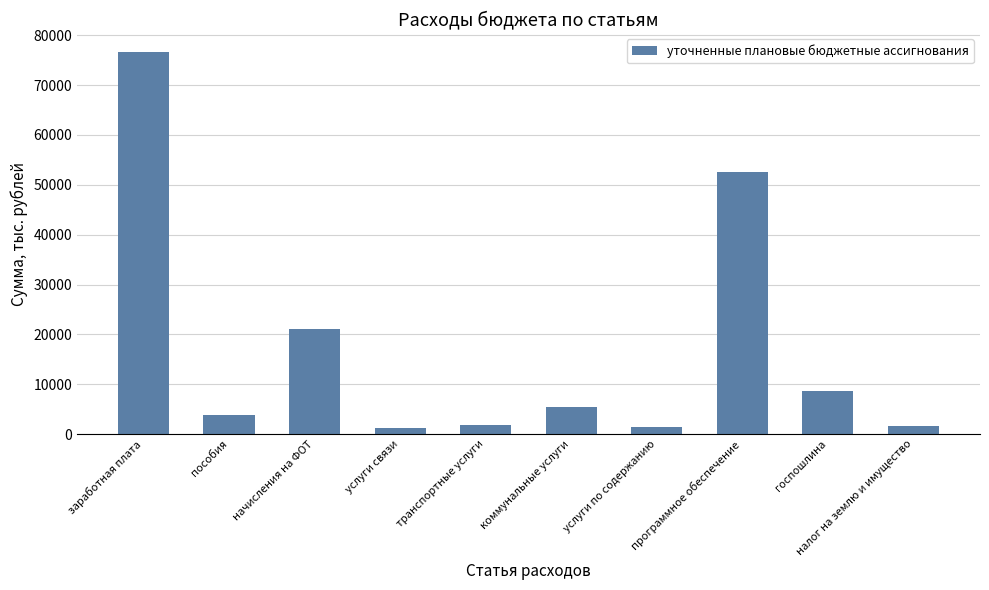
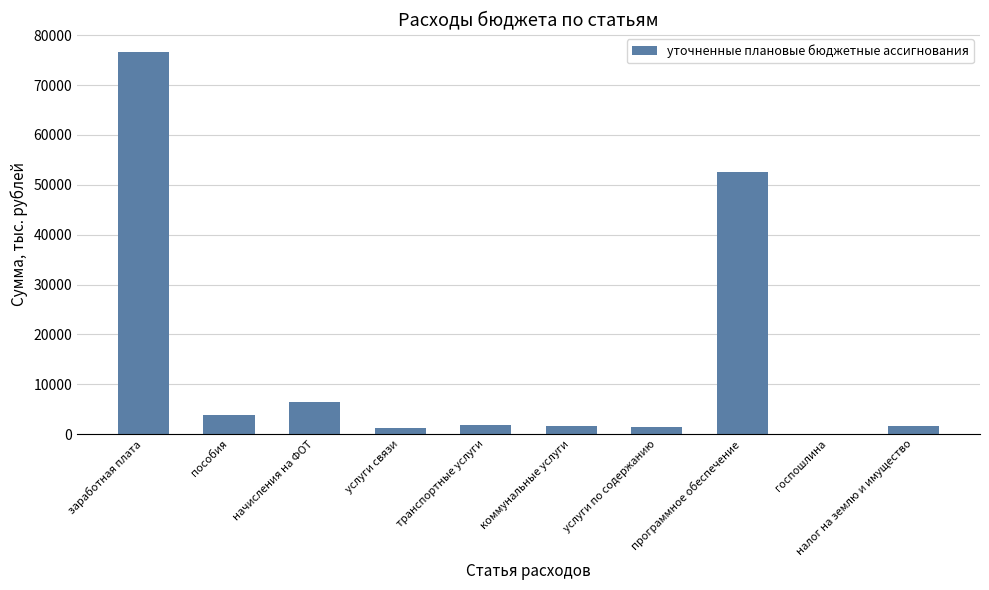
начисления на ФОТ: 21000 -> 6000
коммунальные услуги: 5000 -> 2000
госпошлина: 9000 -> 0
